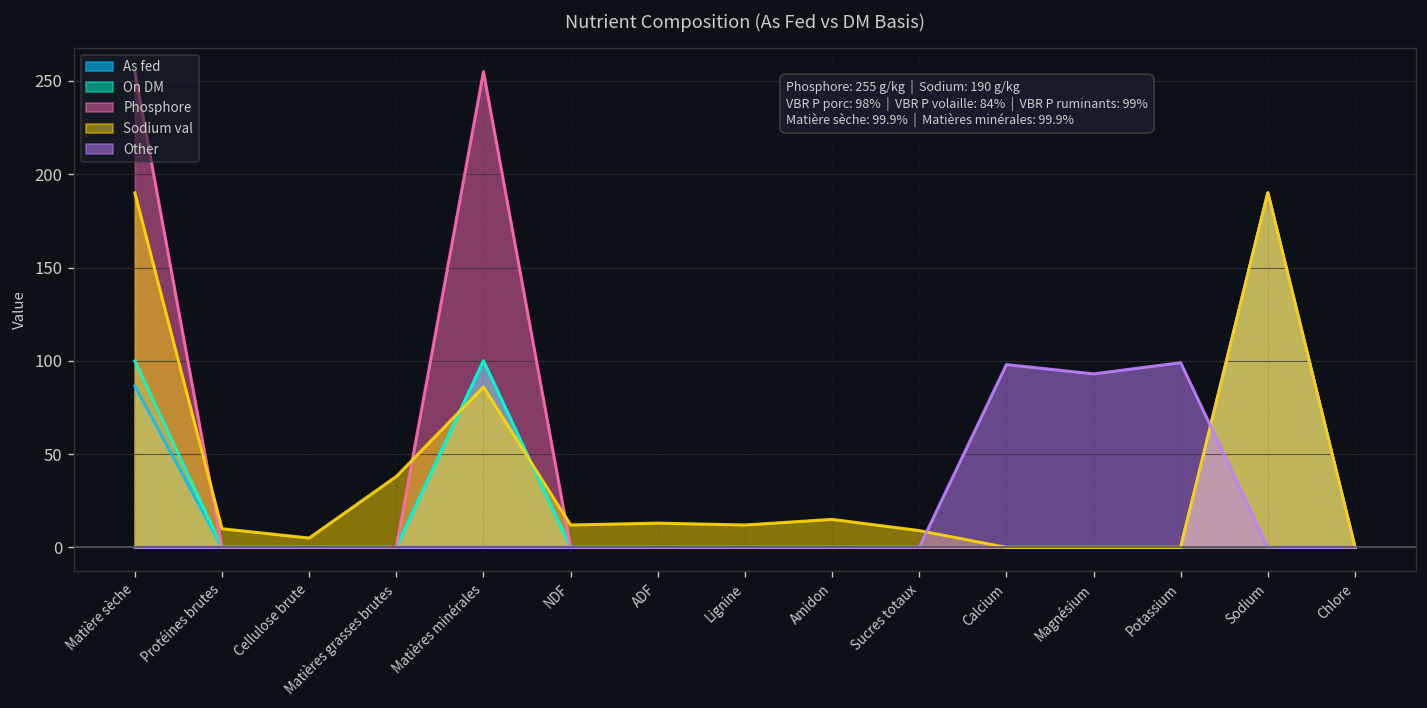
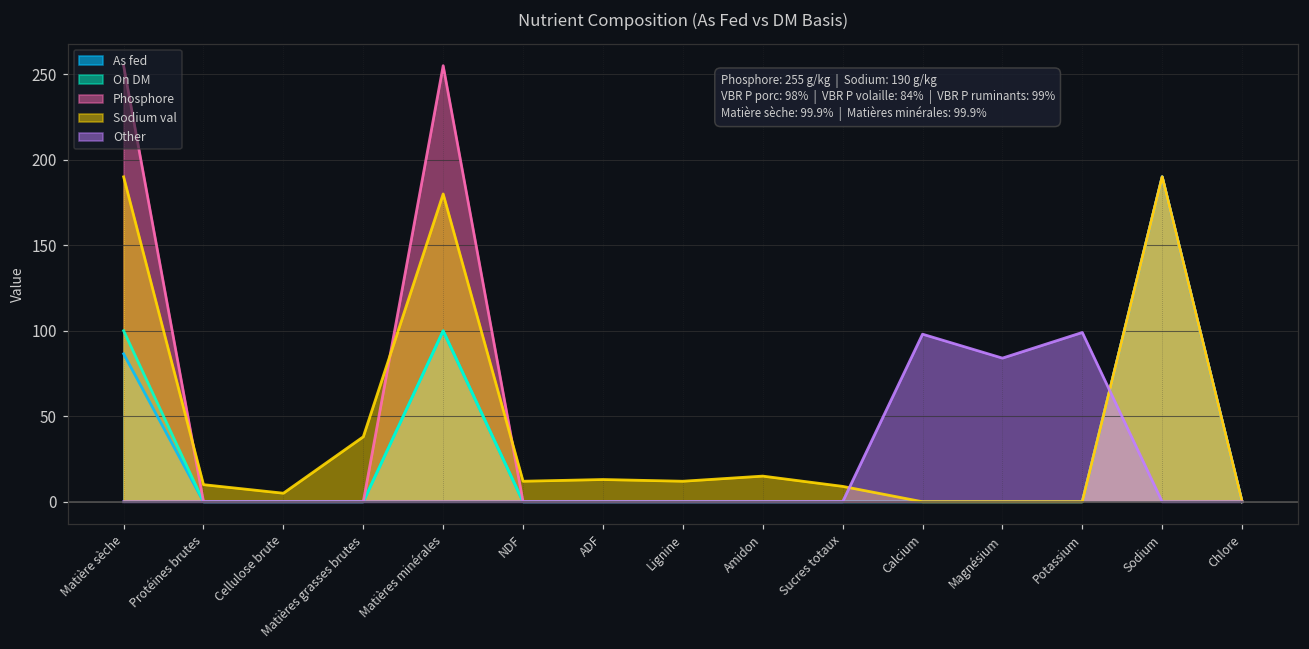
Sodium val, Matières minérales: 86 -> 180
Other, Magnésium: 93 -> 84
